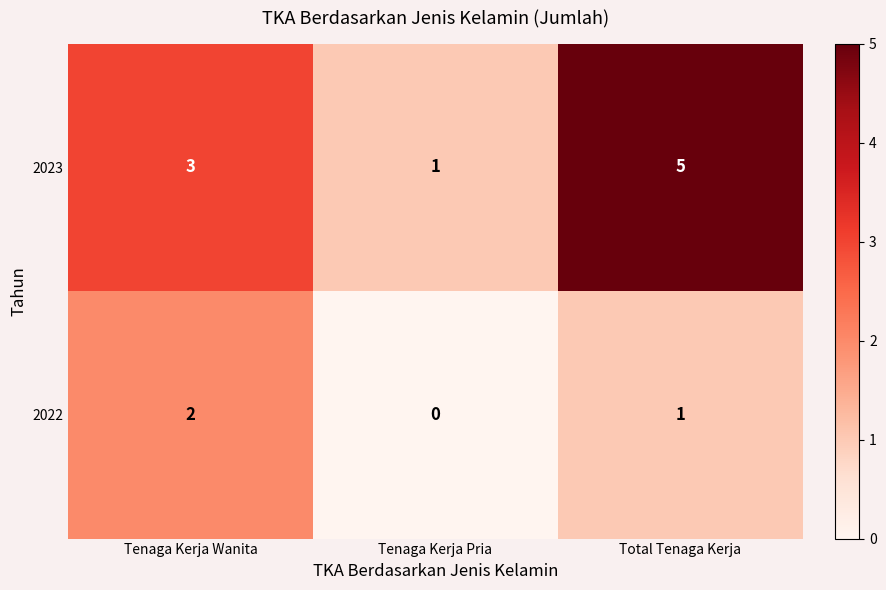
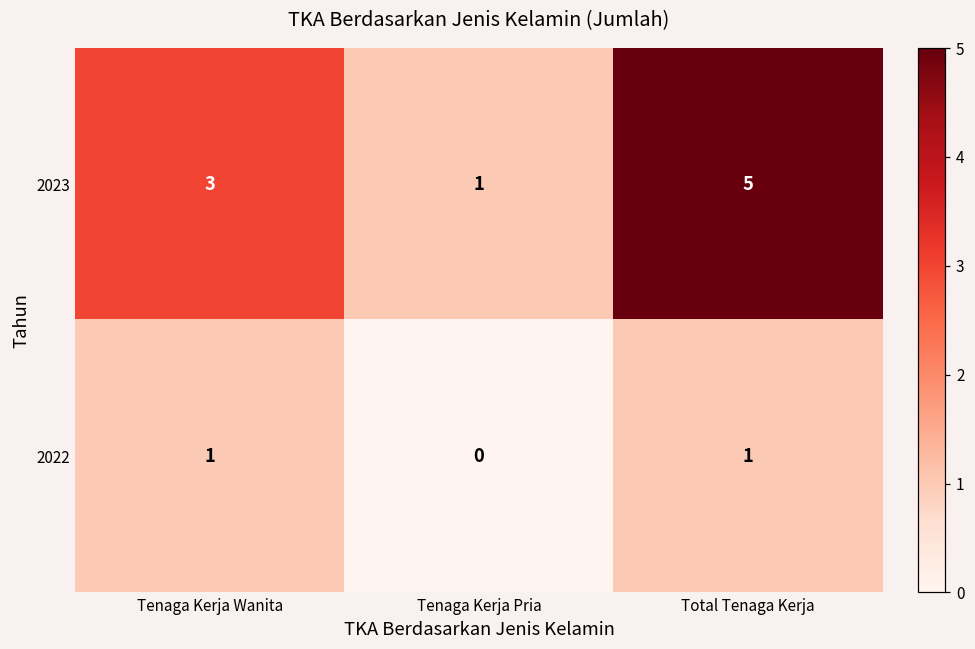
2022, Tenaga Kerja Wanita: 2 -> 1
